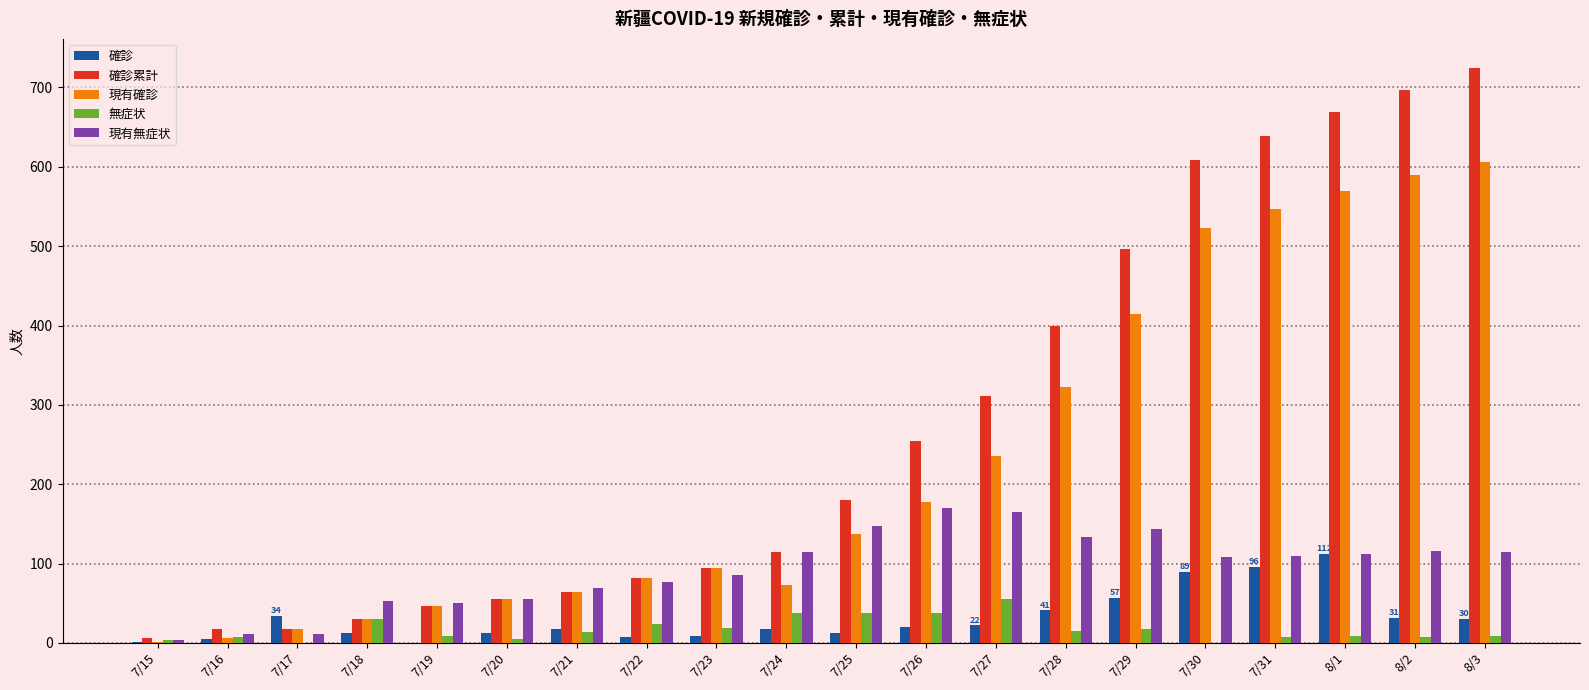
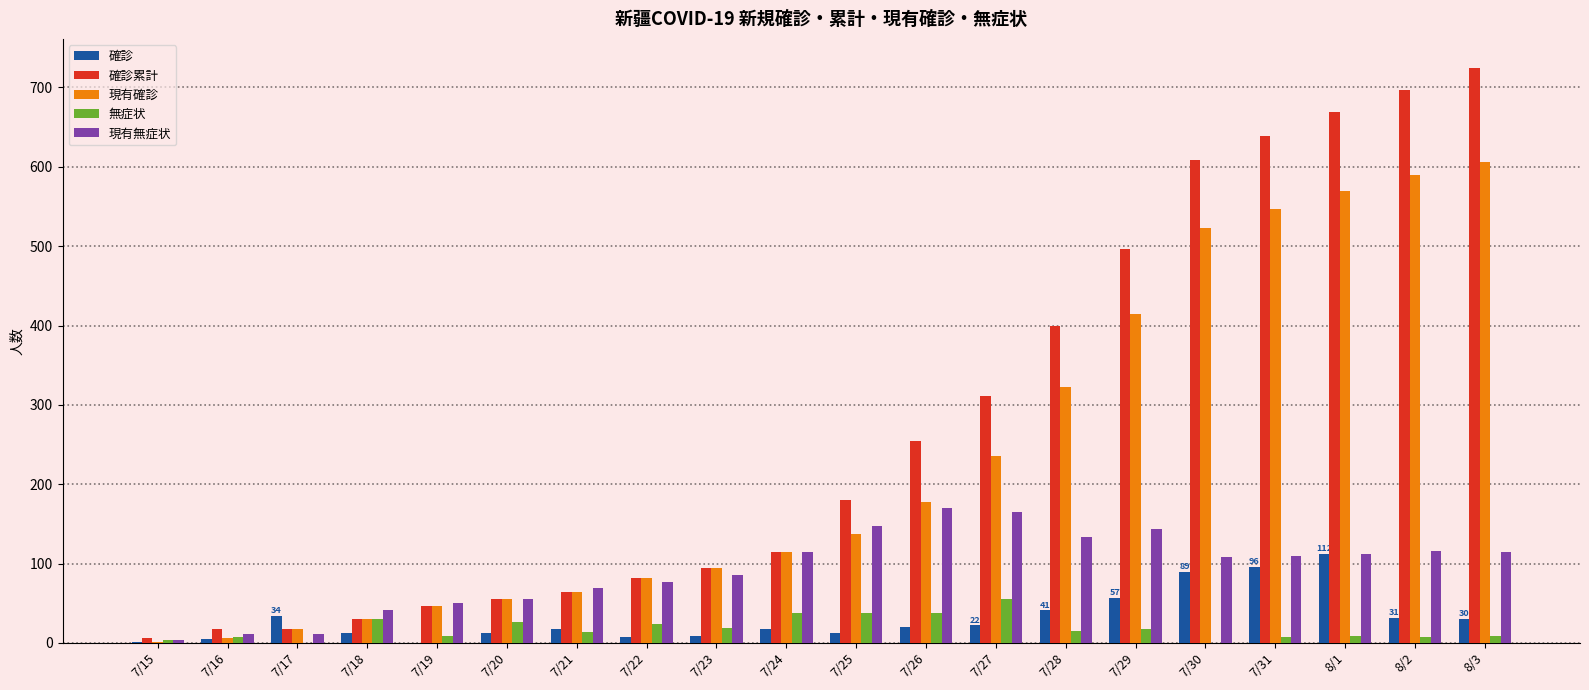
現有無症状, 7/18: 50 -> 40
無症状, 7/20: 10 -> 30
現有確診, 7/24: 70 -> 120
